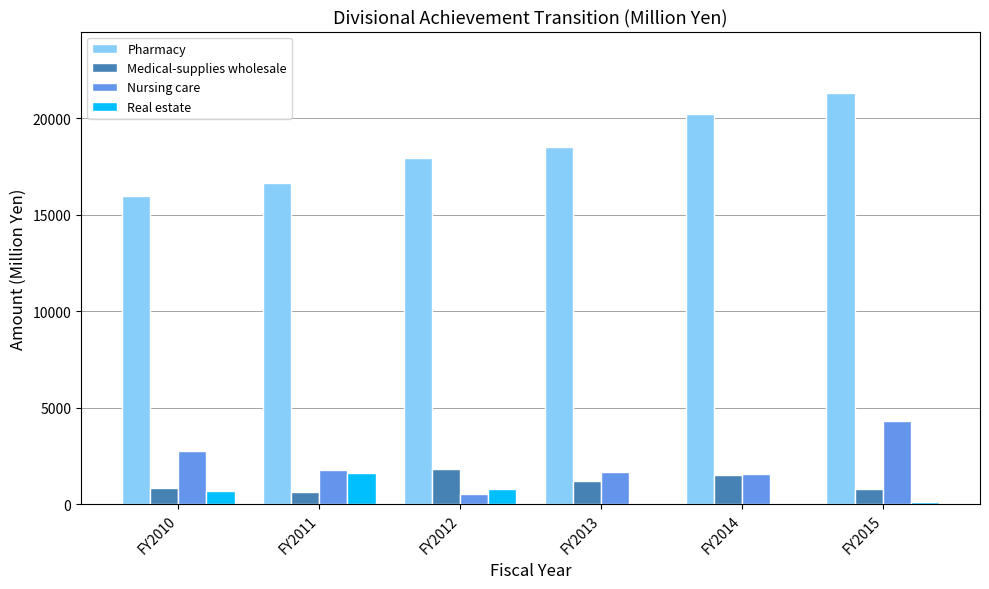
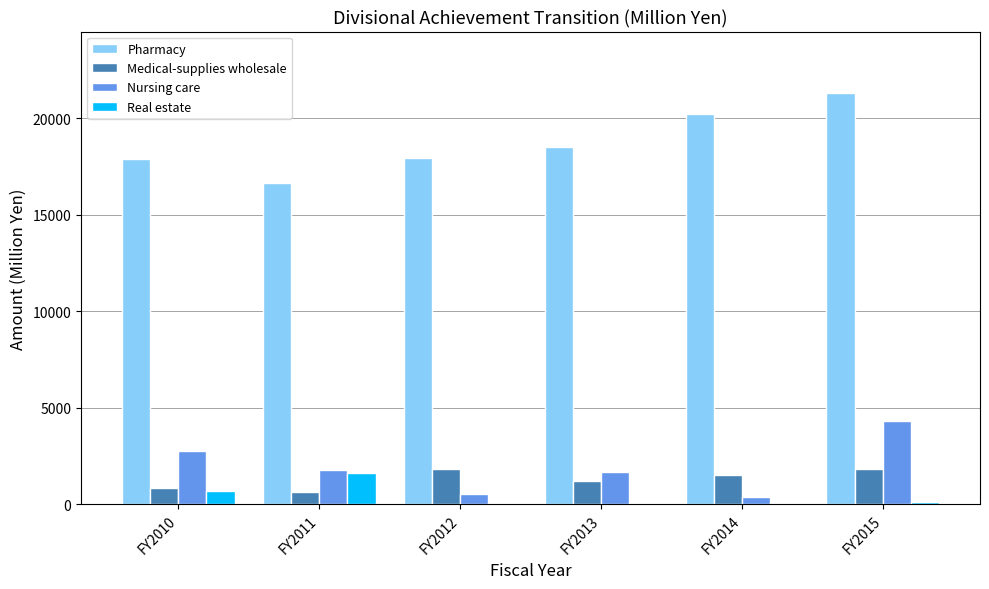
Pharmacy, FY2010: 16000 -> 17900
Real estate, FY2012: 800 -> 100
Nursing care, FY2014: 1500 -> 400
Medical-supplies wholesale, FY2015: 800 -> 1800
